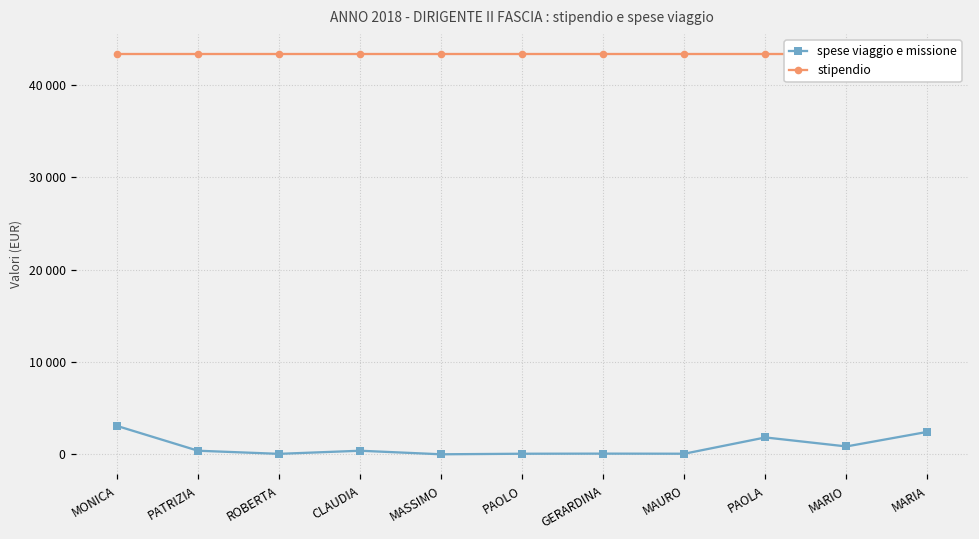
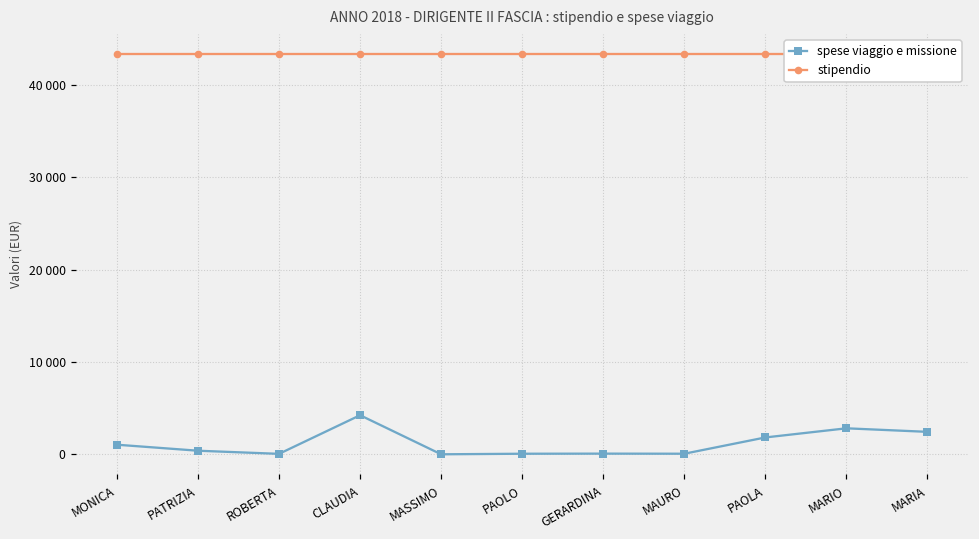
spese viaggio e missione, MONICA: 3000 -> 1000
spese viaggio e missione, CLAUDIA: 0 -> 4000
spese viaggio e missione, MARIO: 1000 -> 3000
